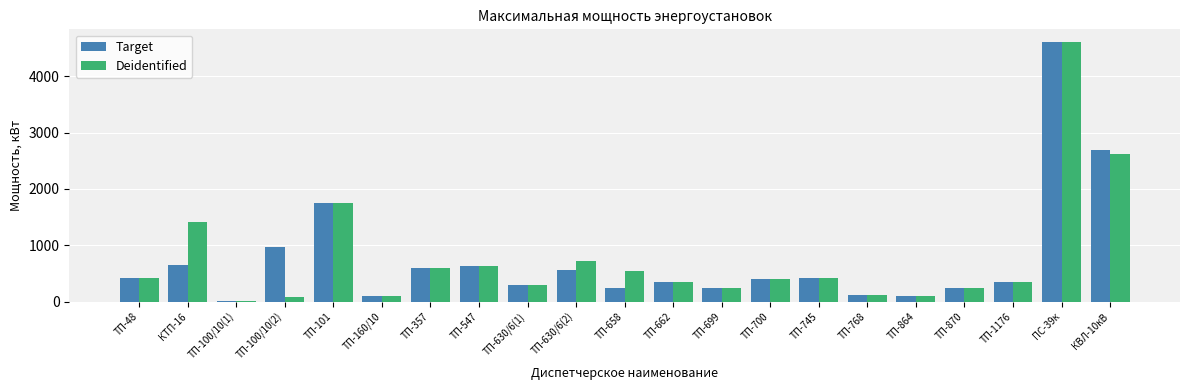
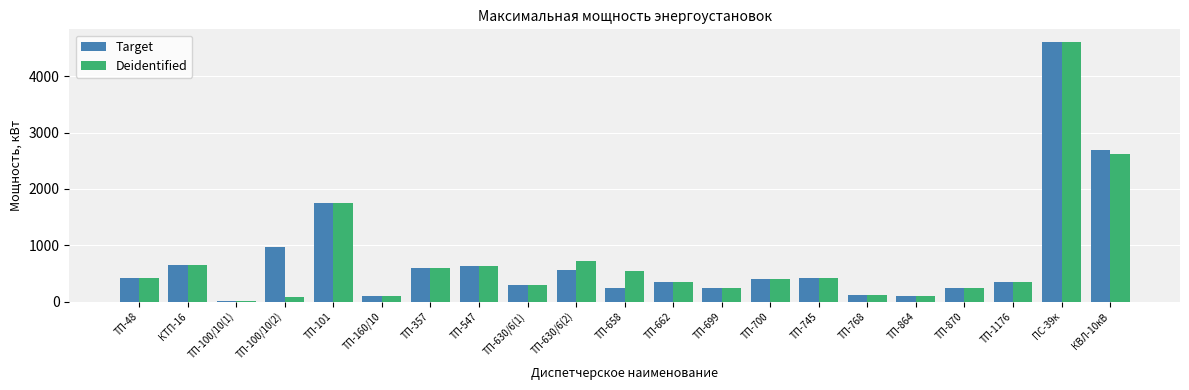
Deidentified, КТП-16: 1400 -> 700
